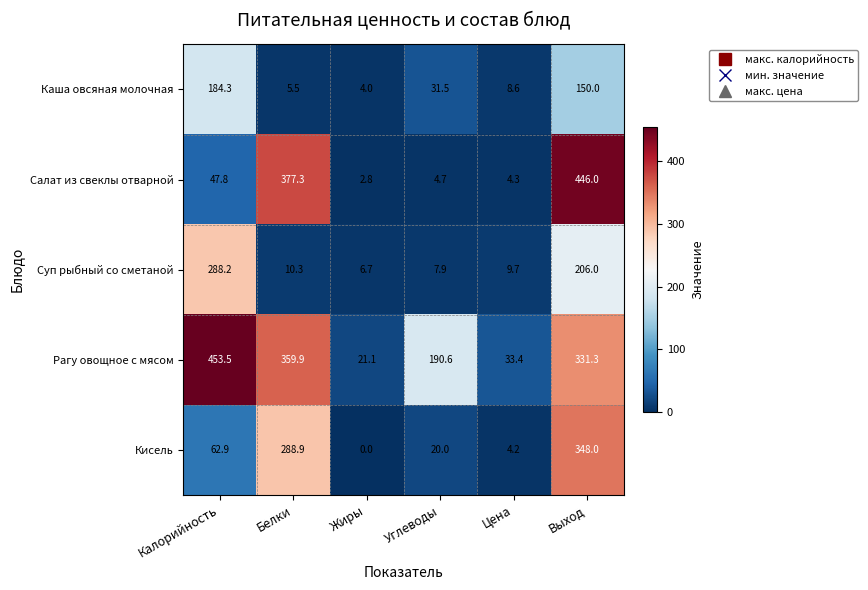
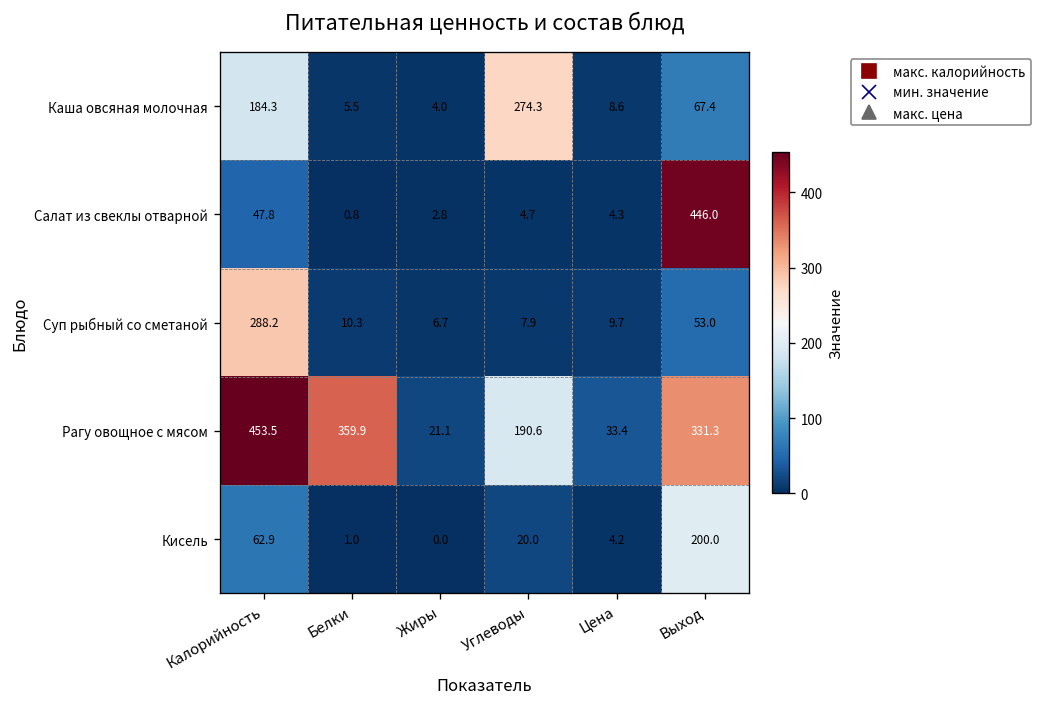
Каша овсяная молочная, Углеводы: 31.5 -> 274.3
Каша овсяная молочная, Выход: 150.0 -> 67.4
Салат из свеклы отварной, Белки: 377.3 -> 0.8
Суп рыбный со сметаной, Выход: 206.0 -> 53.0
Кисель, Белки: 288.9 -> 1.0
Кисель, Выход: 348.0 -> 200.0
